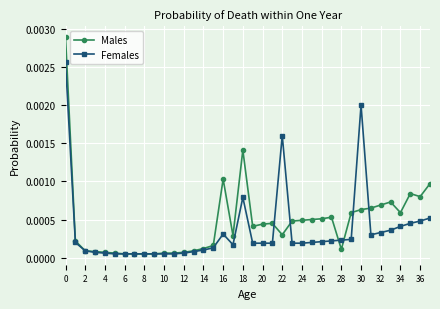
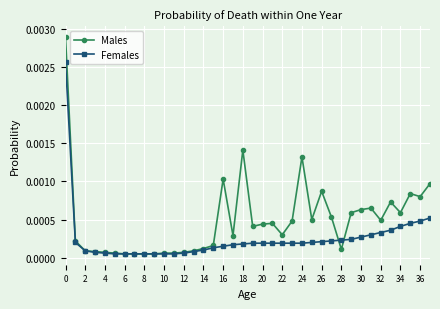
Females, 16: 0.0003 -> 0.0002
Females, 18: 0.0008 -> 0.0002
Females, 22: 0.0016 -> 0.0002
Males, 24: 0.0005 -> 0.0013
Males, 26: 0.0005 -> 0.0009
Females, 30: 0.0020 -> 0.0003
Males, 32: 0.0007 -> 0.0005
